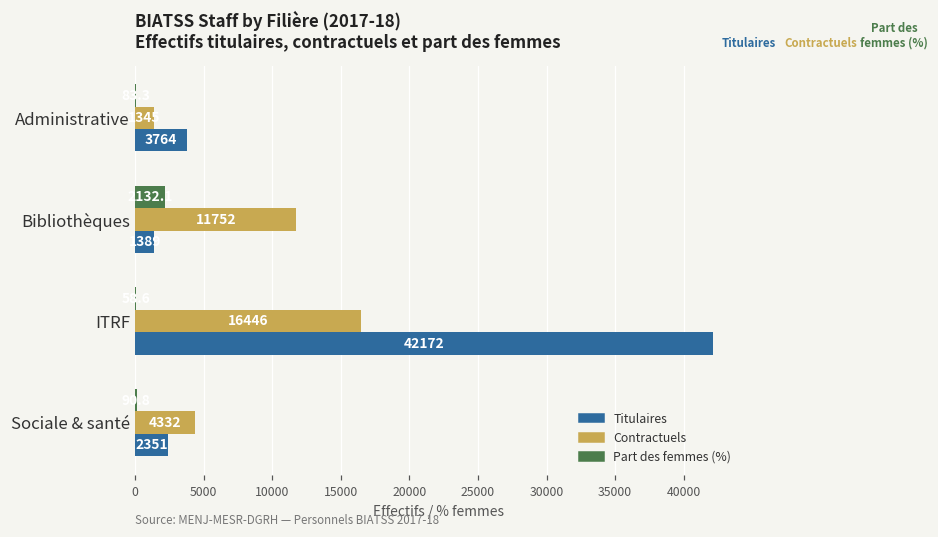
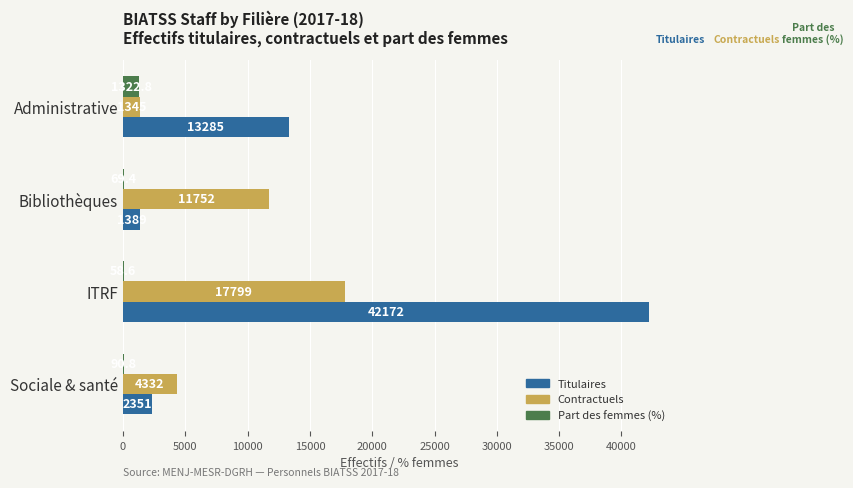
Part des femmes (%), Administrative: 100 -> 1300
Titulaires, Administrative: 3764 -> 13285
Part des femmes (%), Bibliothèques: 2100 -> 100
Contractuels, ITRF: 16446 -> 17799
